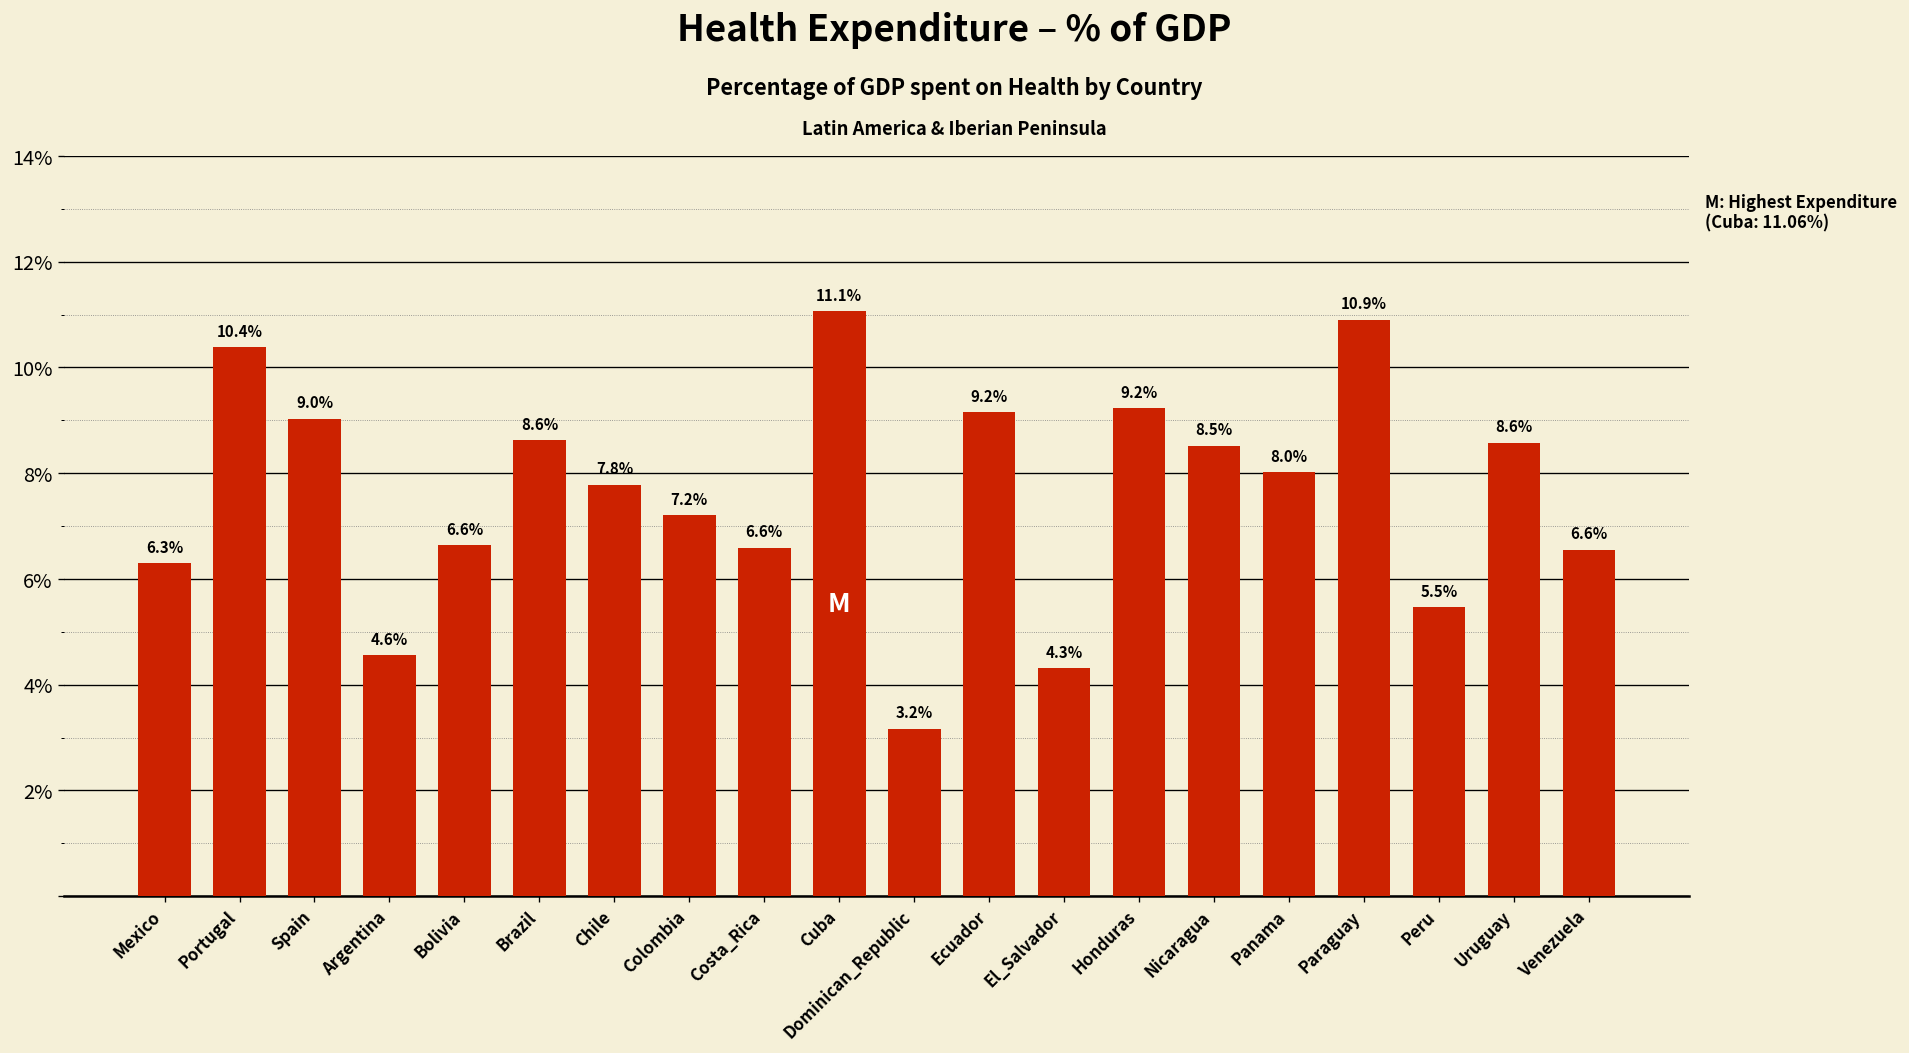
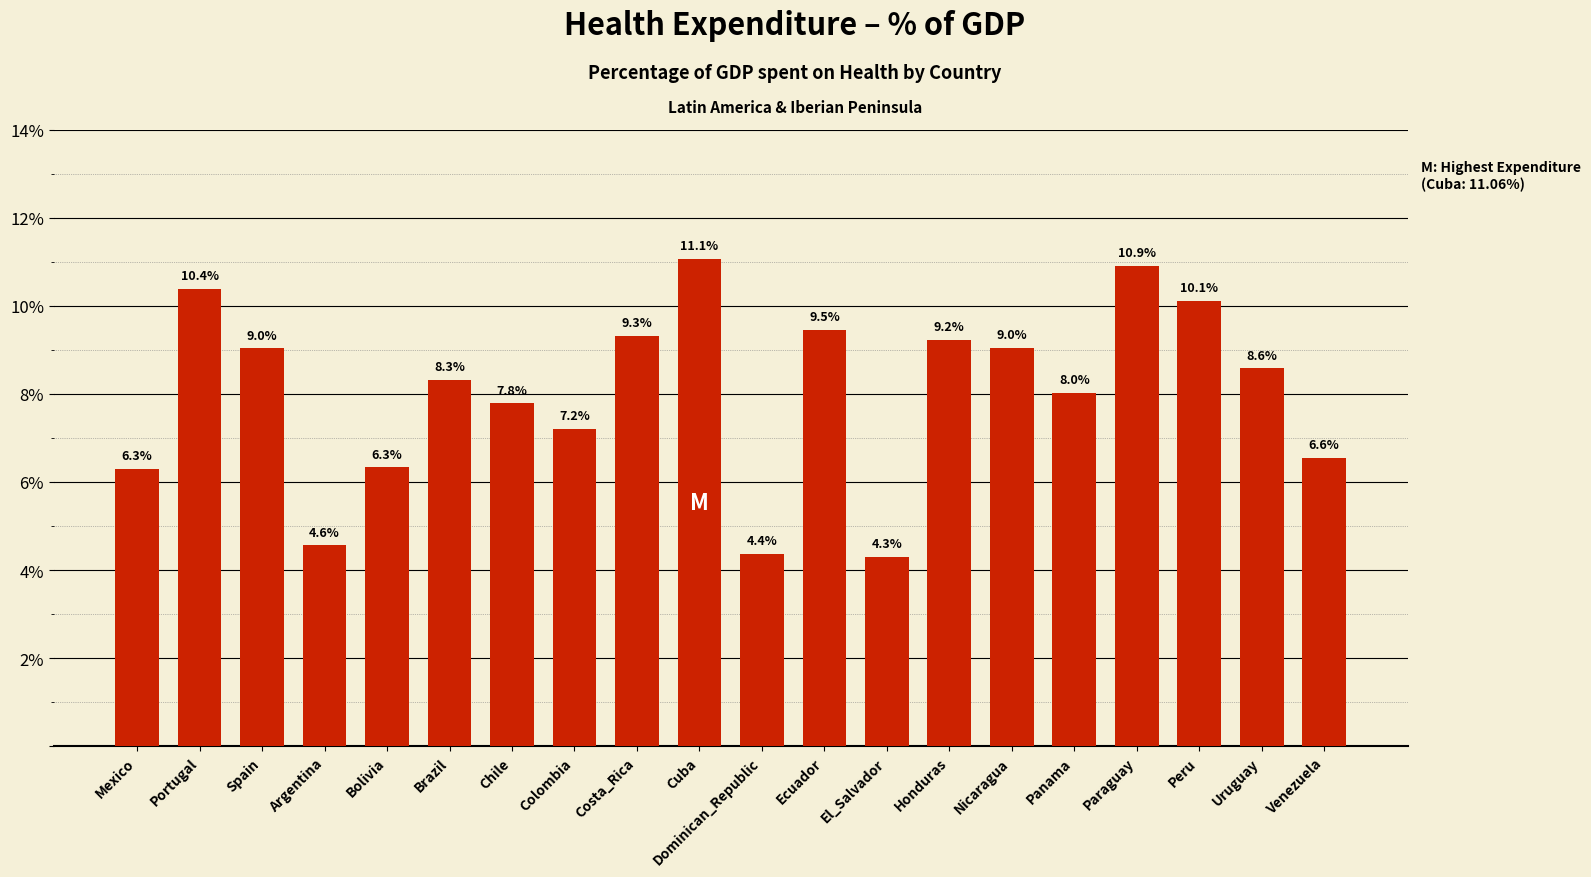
Bolivia: 6.6% -> 6.3%
Brazil: 8.6% -> 8.3%
Costa_Rica: 6.6% -> 9.3%
Dominican_Republic: 3.2% -> 4.4%
Ecuador: 9.2% -> 9.5%
Nicaragua: 8.5% -> 9.0%
Peru: 5.5% -> 10.1%
